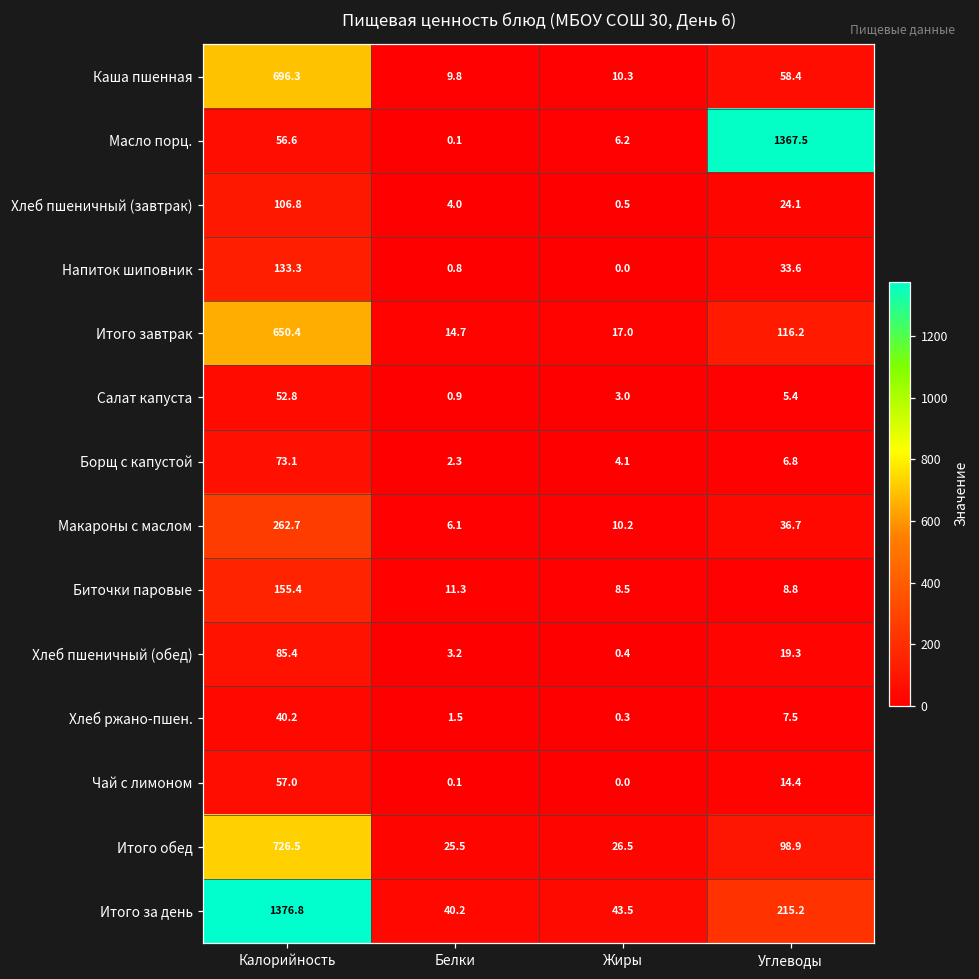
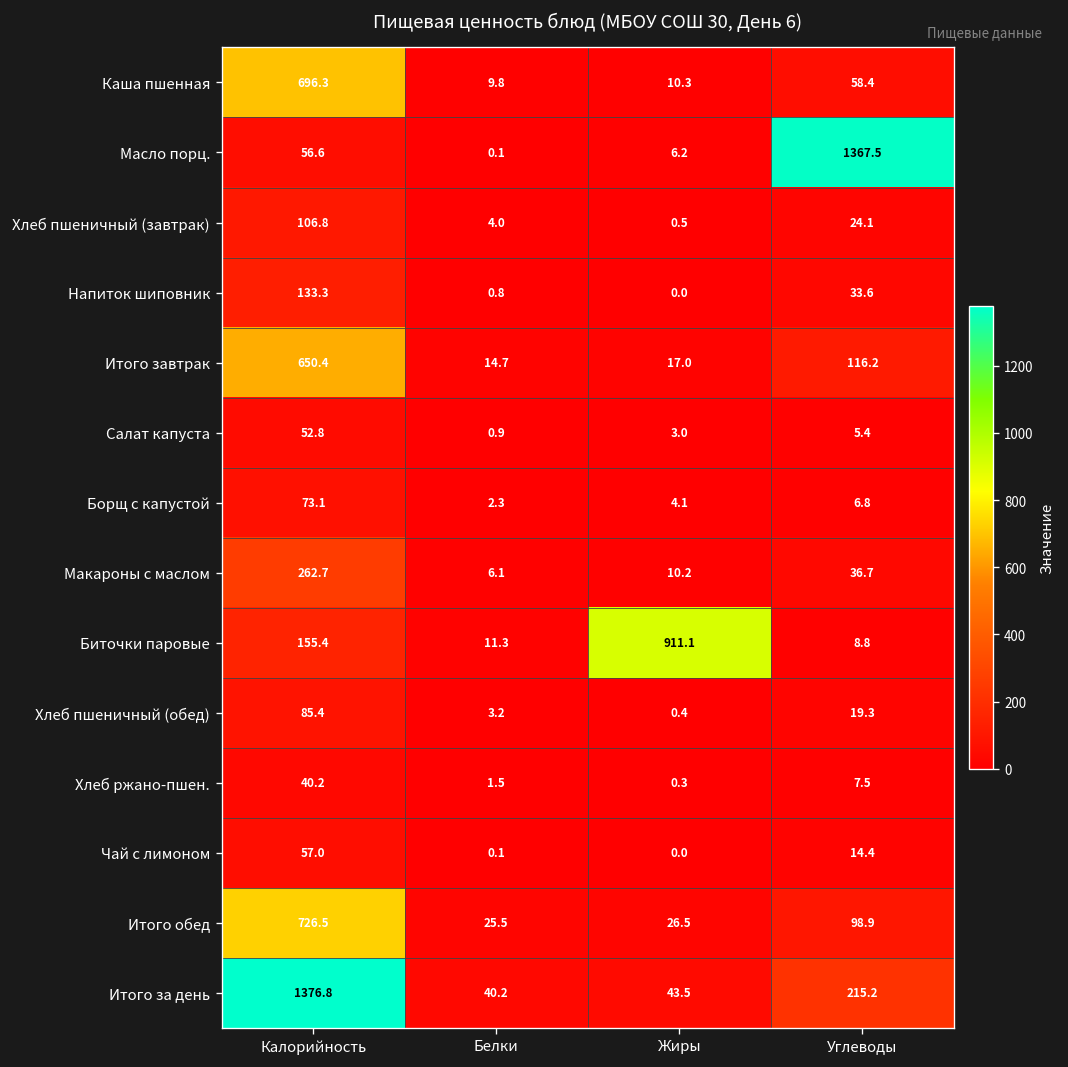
Биточки паровые, Жиры: 8.5 -> 911.1
